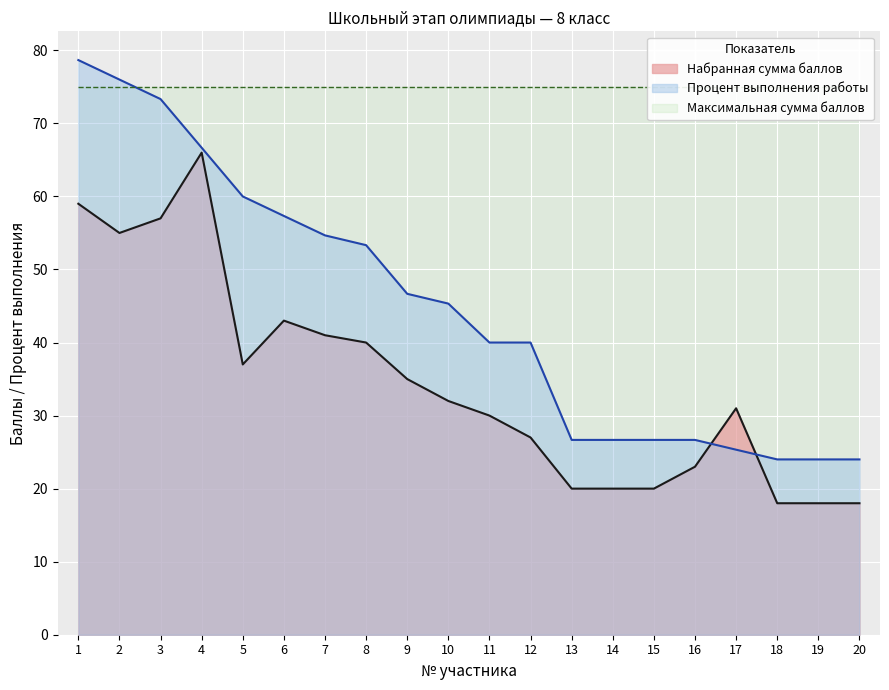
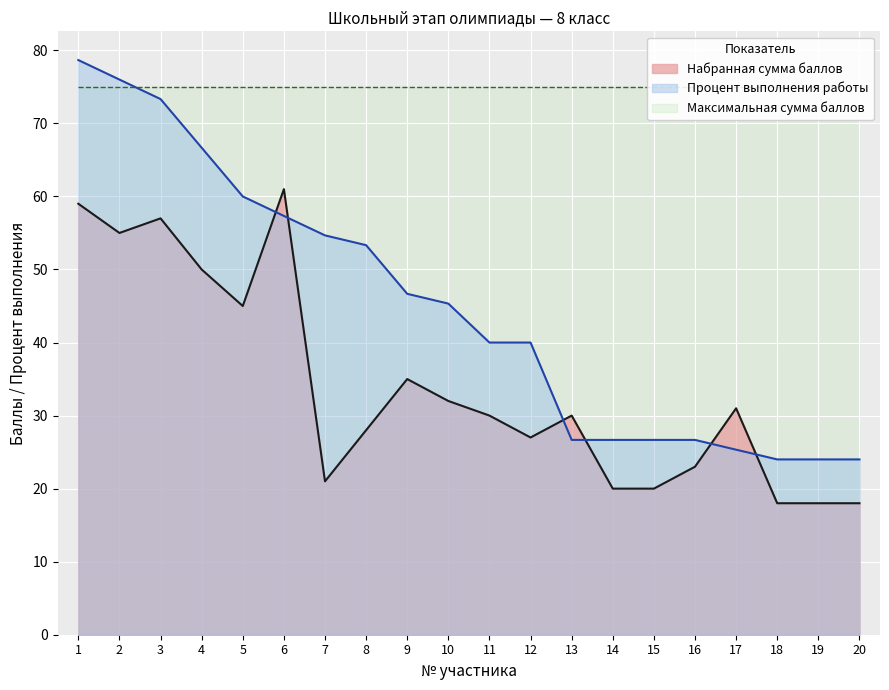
Набранная сумма баллов, 4: 66 -> 50
Набранная сумма баллов, 5: 37 -> 45
Набранная сумма баллов, 6: 43 -> 61
Набранная сумма баллов, 7: 41 -> 21
Набранная сумма баллов, 8: 40 -> 28
Набранная сумма баллов, 13: 20 -> 30
